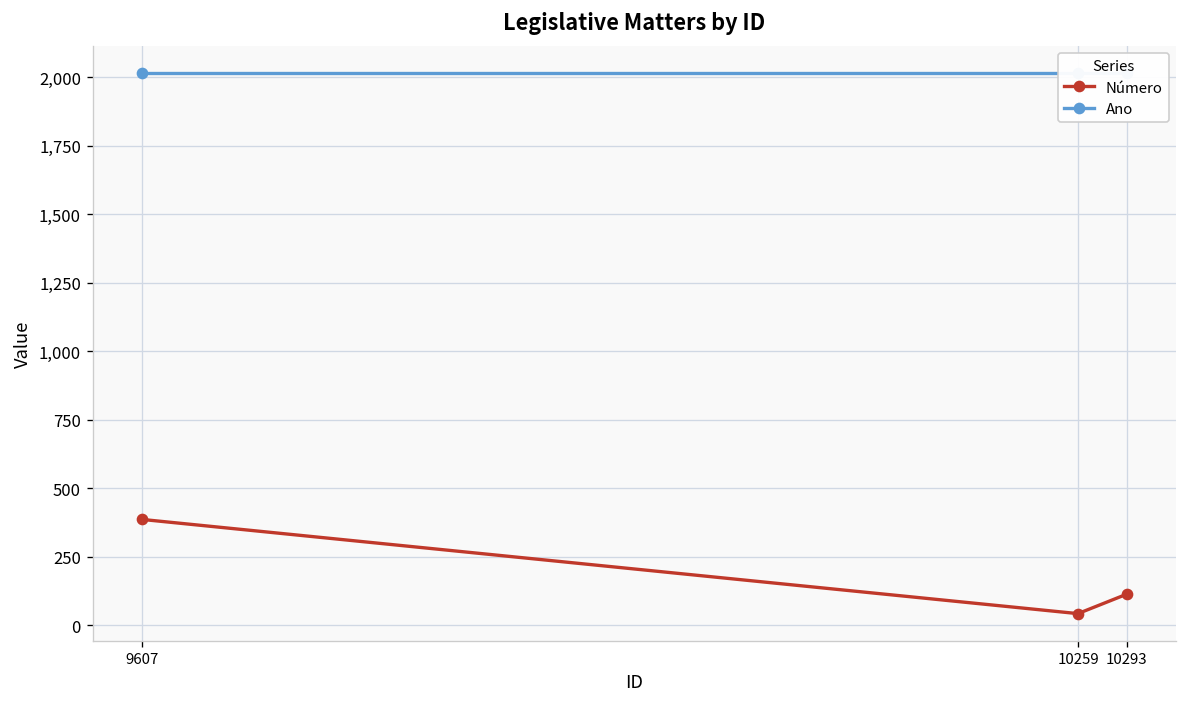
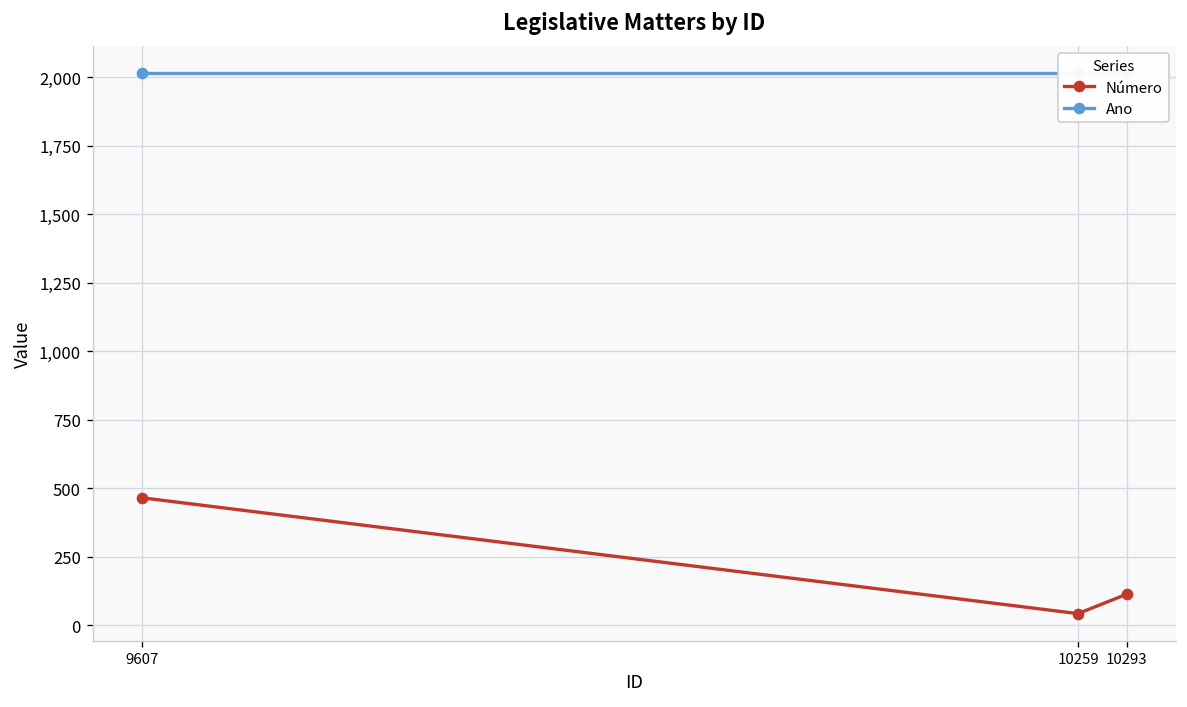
Número, 9607: 390 -> 470
